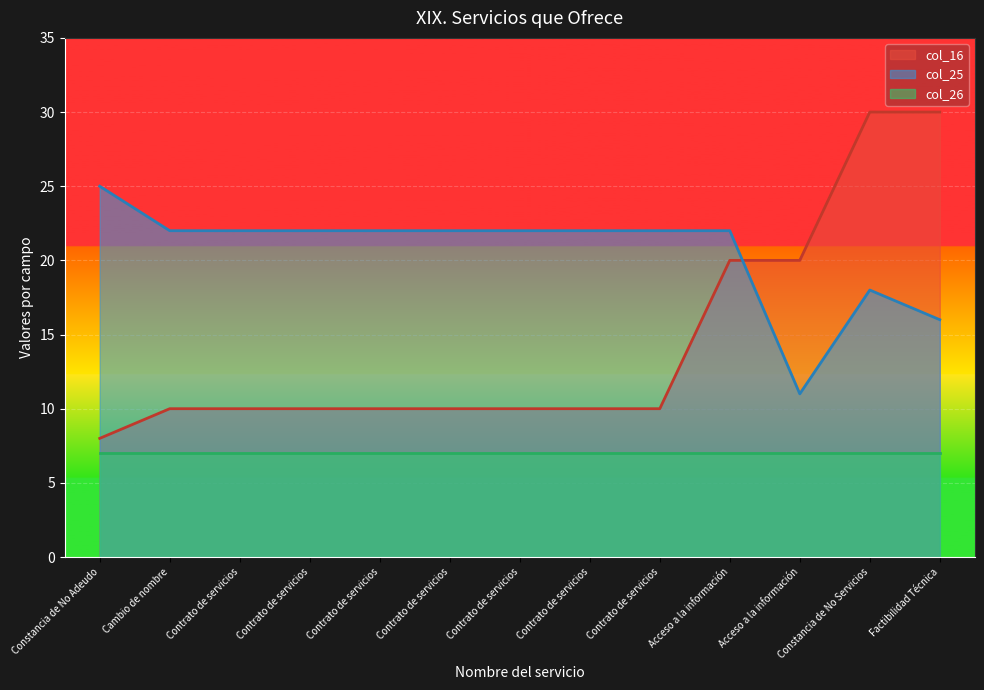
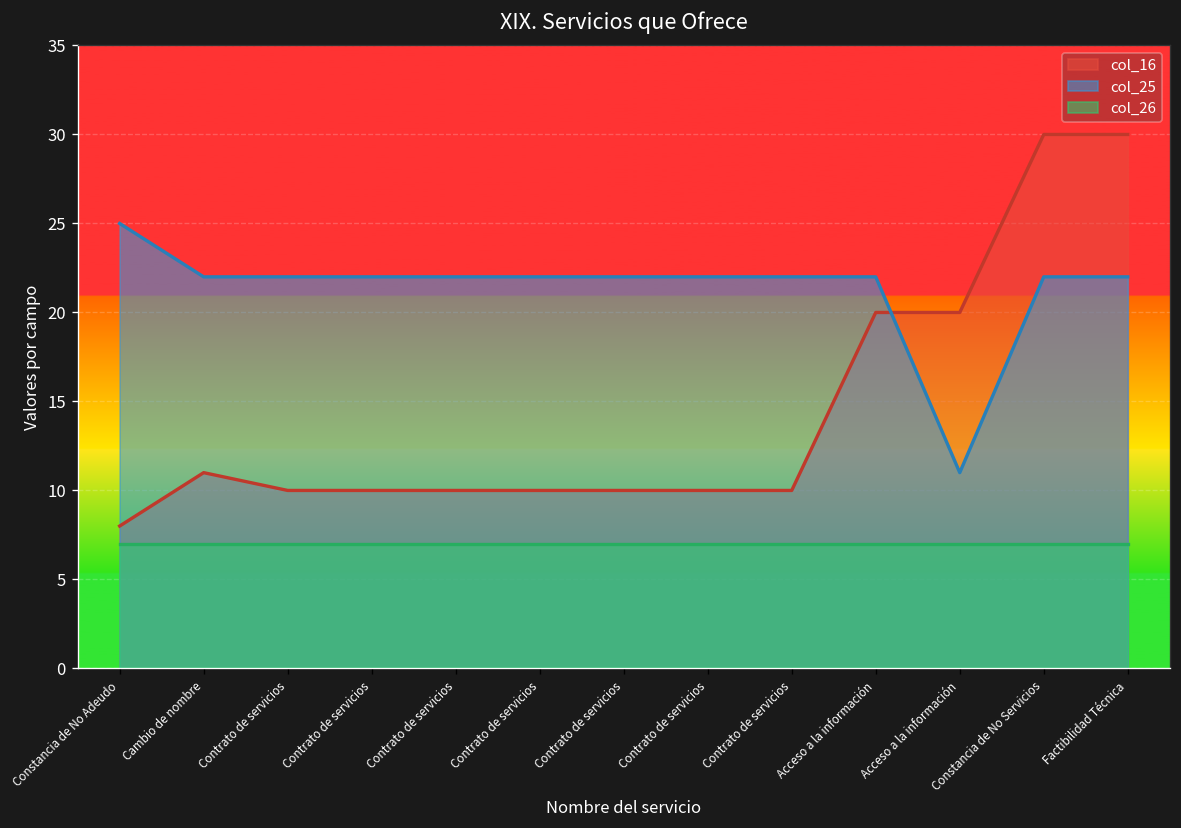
col_16, Cambio de nombre: 10 -> 11
col_25, Constancia de No Servicios: 18 -> 22
col_25, Factibilidad Técnica: 16 -> 22
